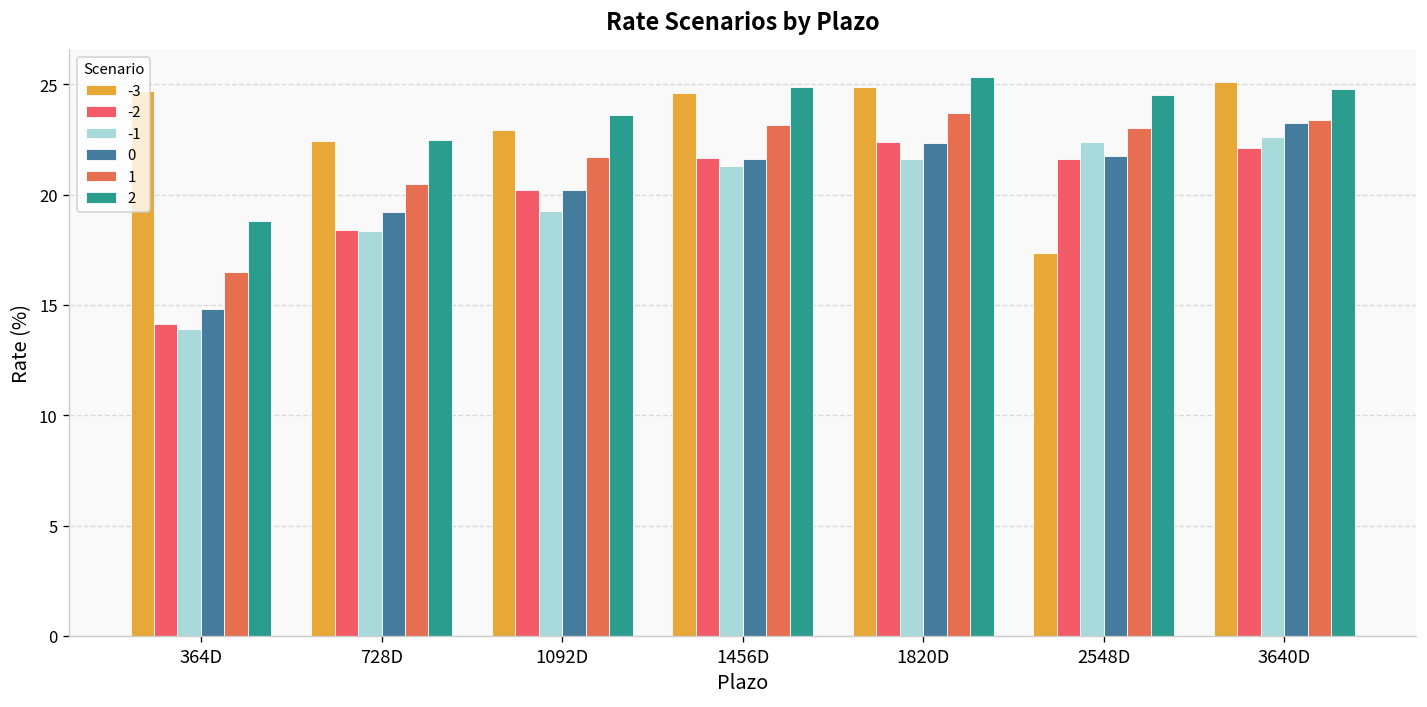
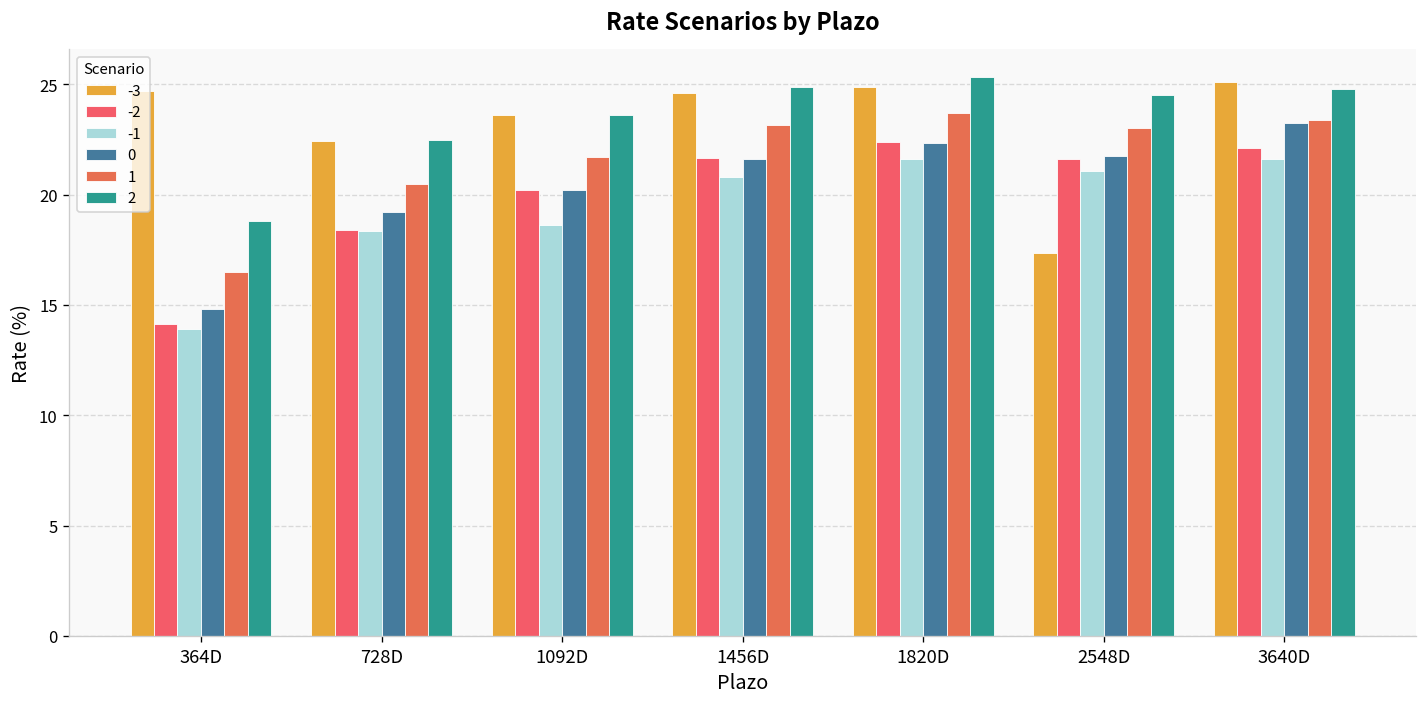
-3, 1092D: 22.9 -> 23.6
-1, 1092D: 19.3 -> 18.6
-1, 1456D: 21.3 -> 20.8
-1, 2548D: 22.4 -> 21.1
-1, 3640D: 22.6 -> 21.6
